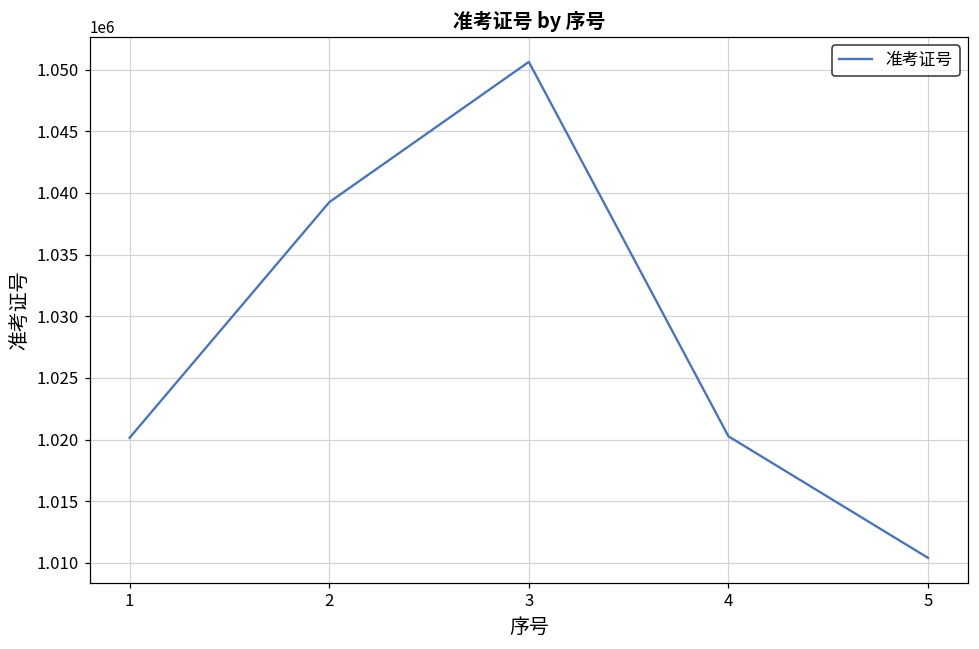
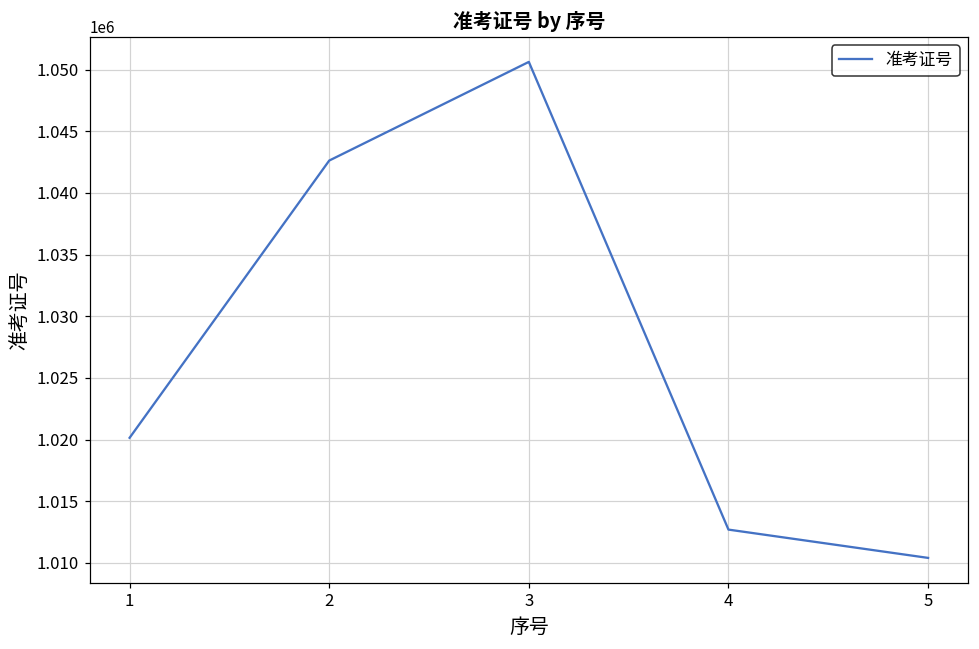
2: 1039200 -> 1042600
4: 1020300 -> 1012700
